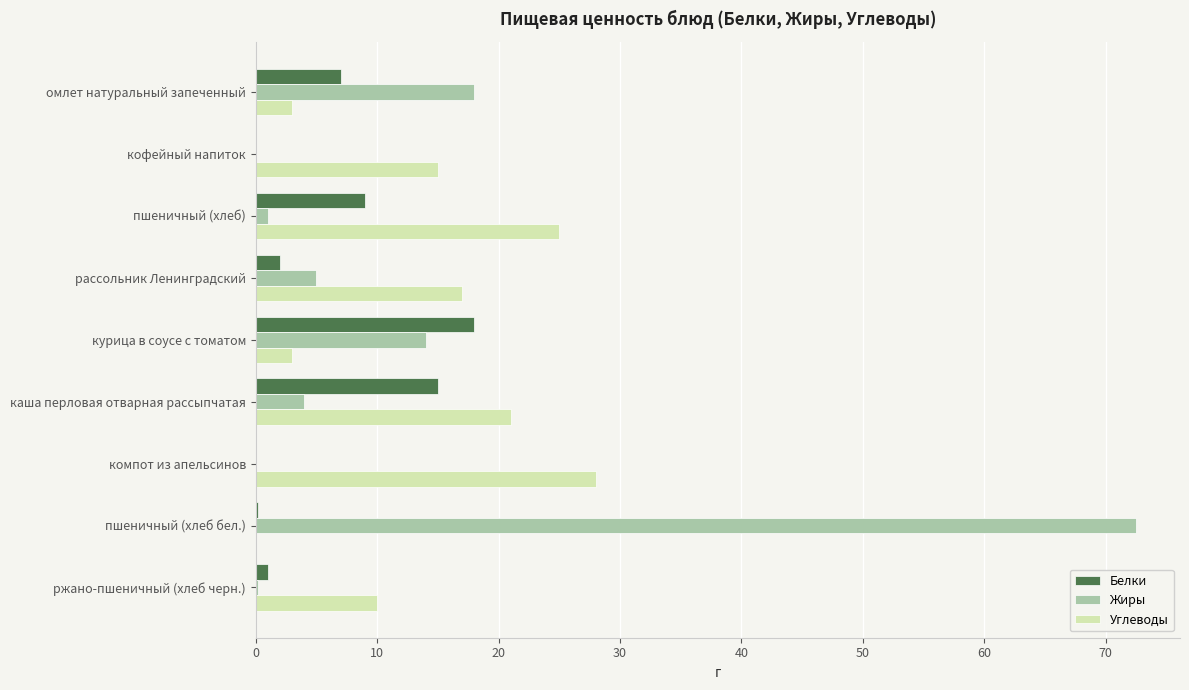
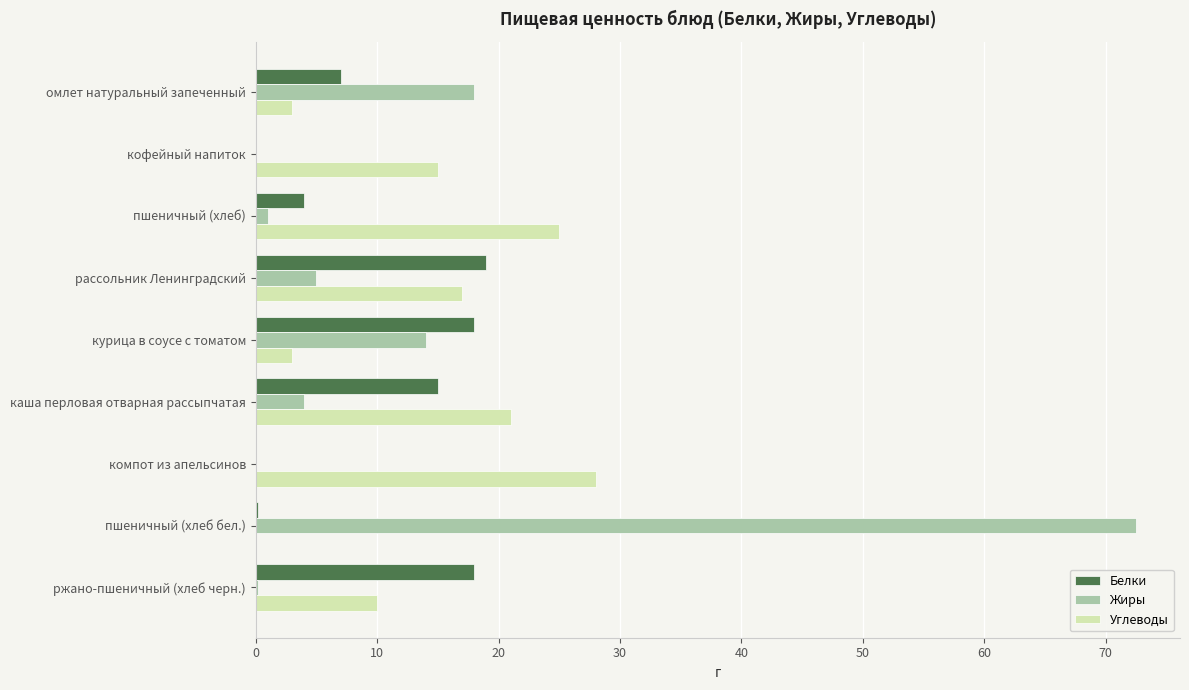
Белки, пшеничный (хлеб): 9 -> 4
Белки, рассольник Ленинградский: 2 -> 19
Белки, ржано-пшеничный (хлеб черн.): 1 -> 18
